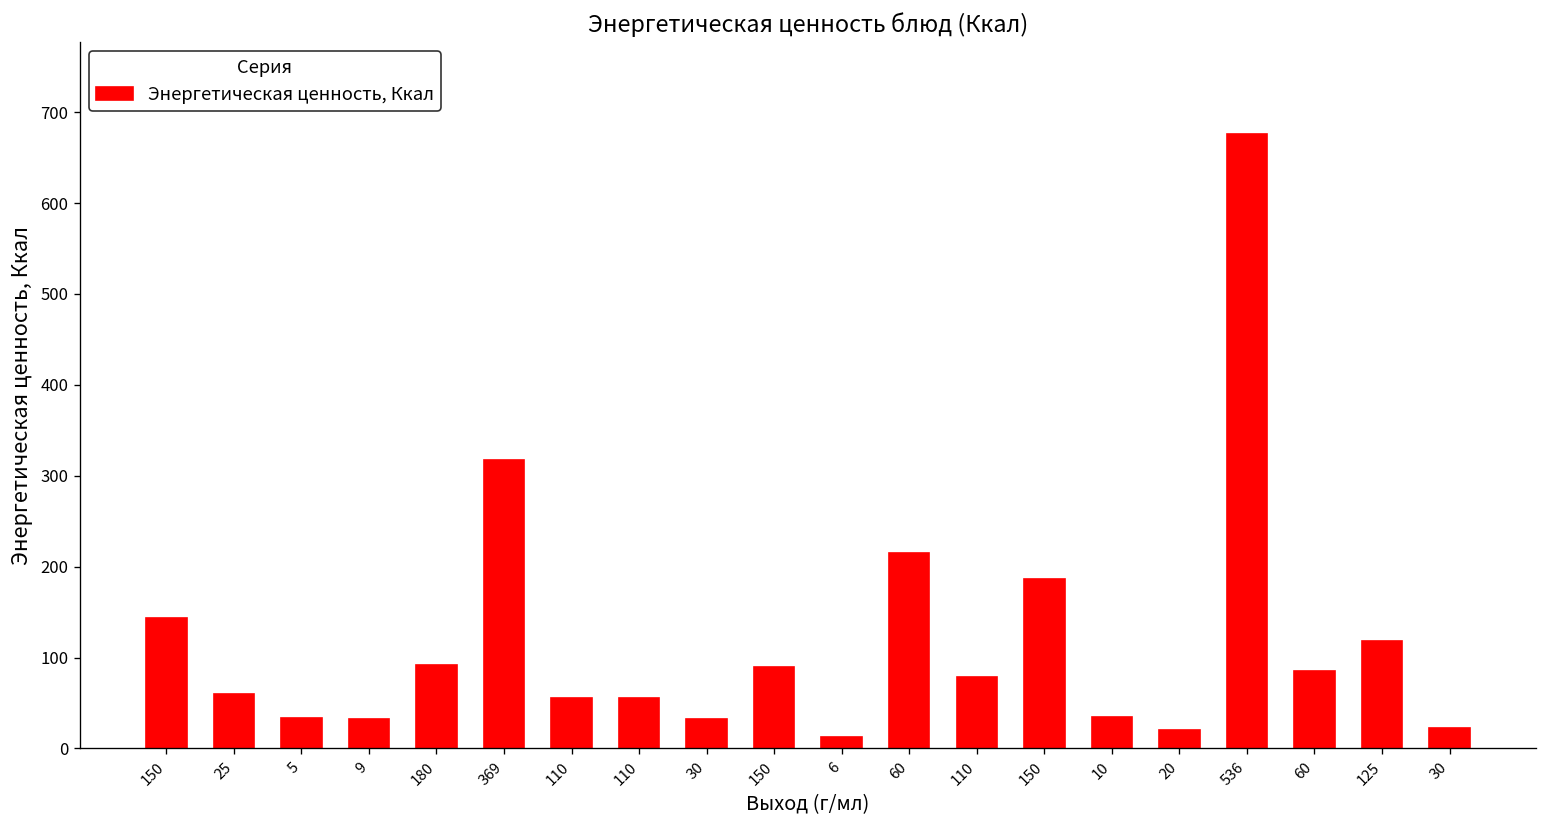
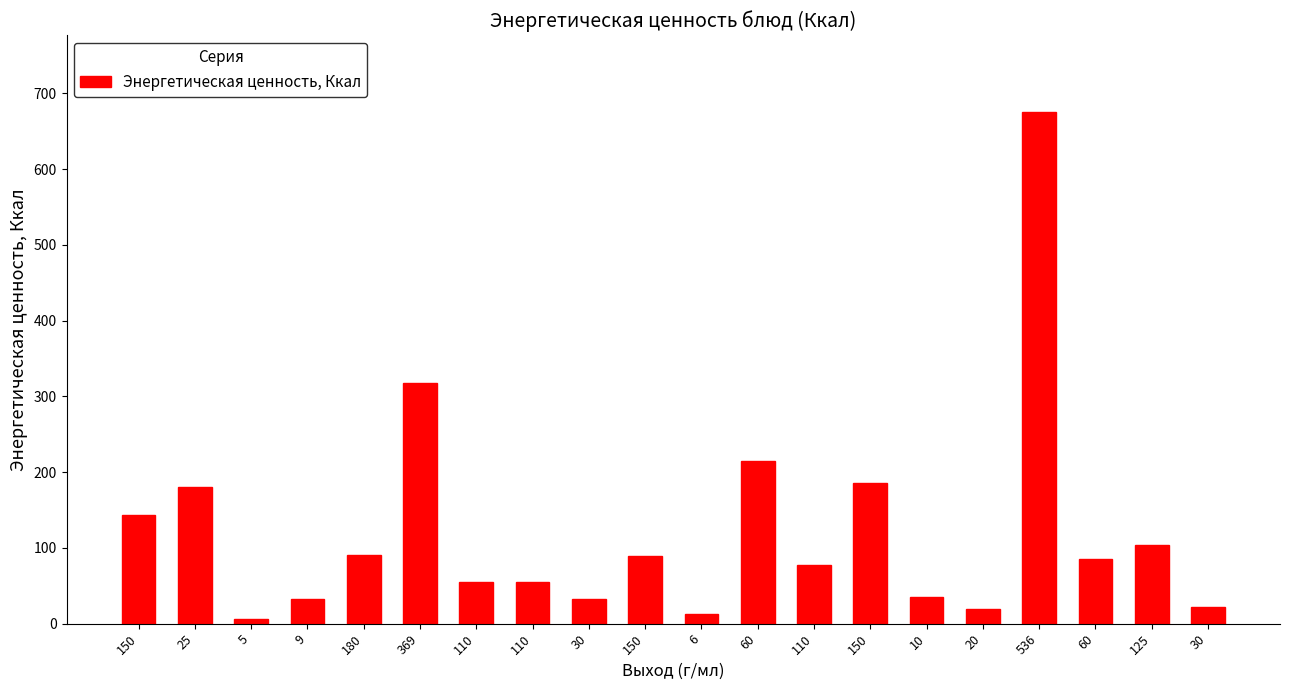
25: 60 -> 180
5: 30 -> 10
125: 120 -> 100
